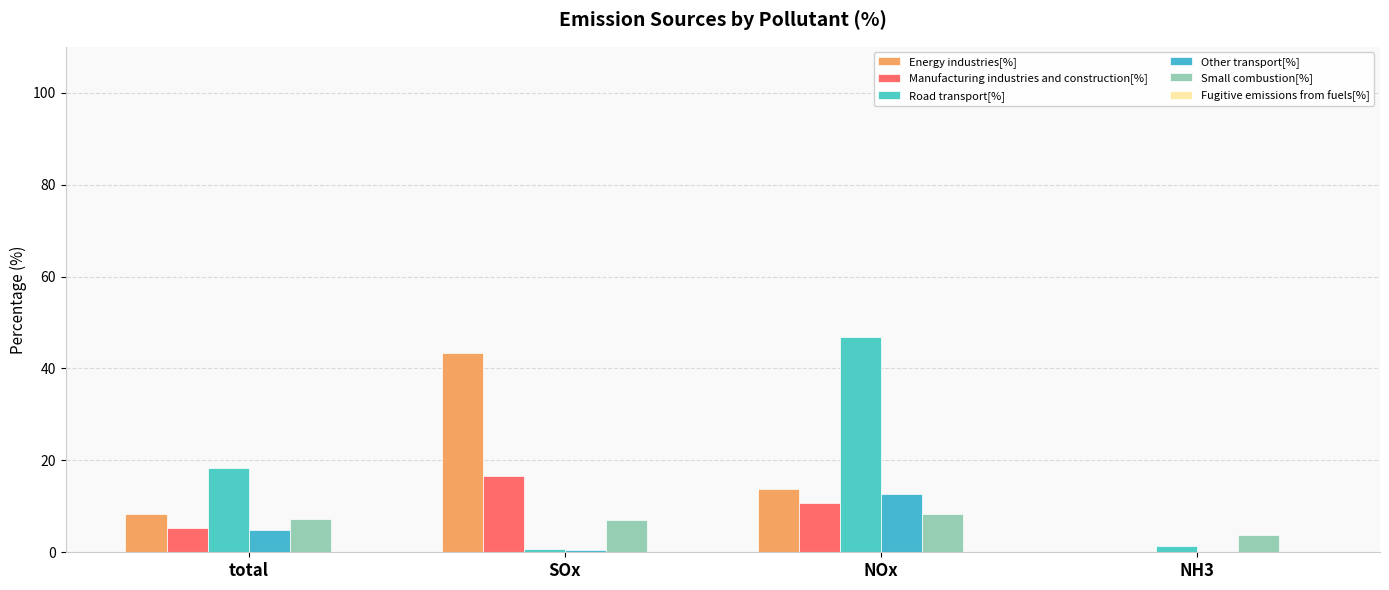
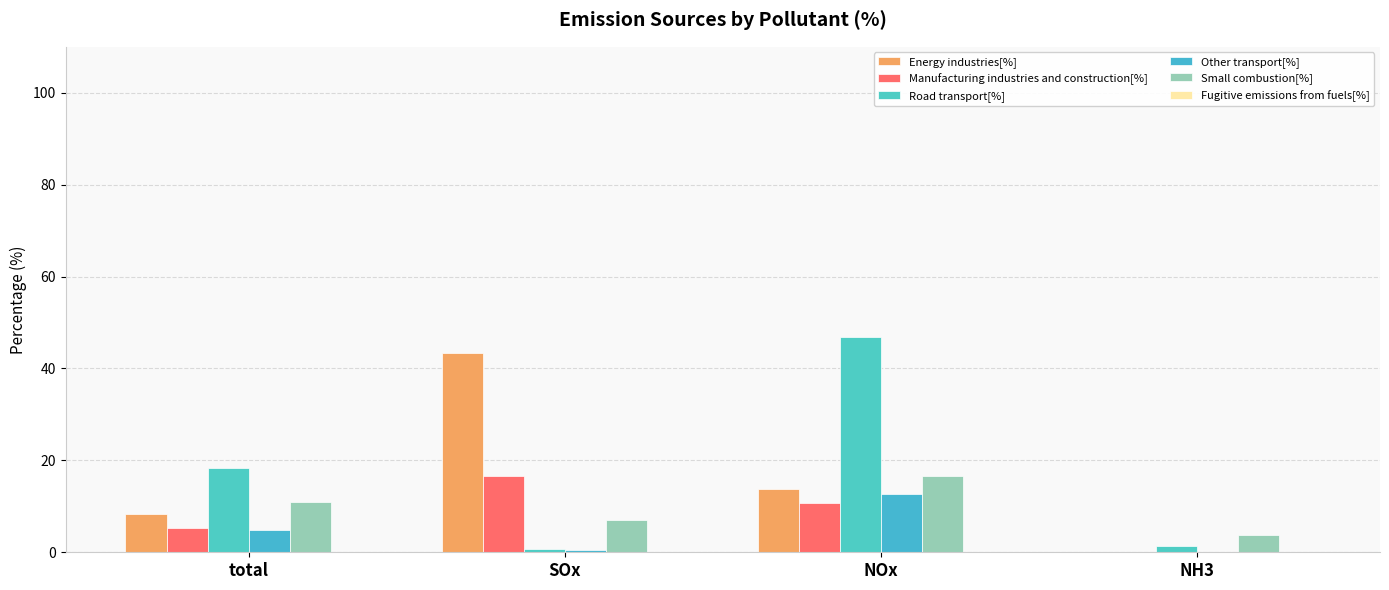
Small combustion[%], total: 7 -> 11
Small combustion[%], NOx: 8 -> 17
